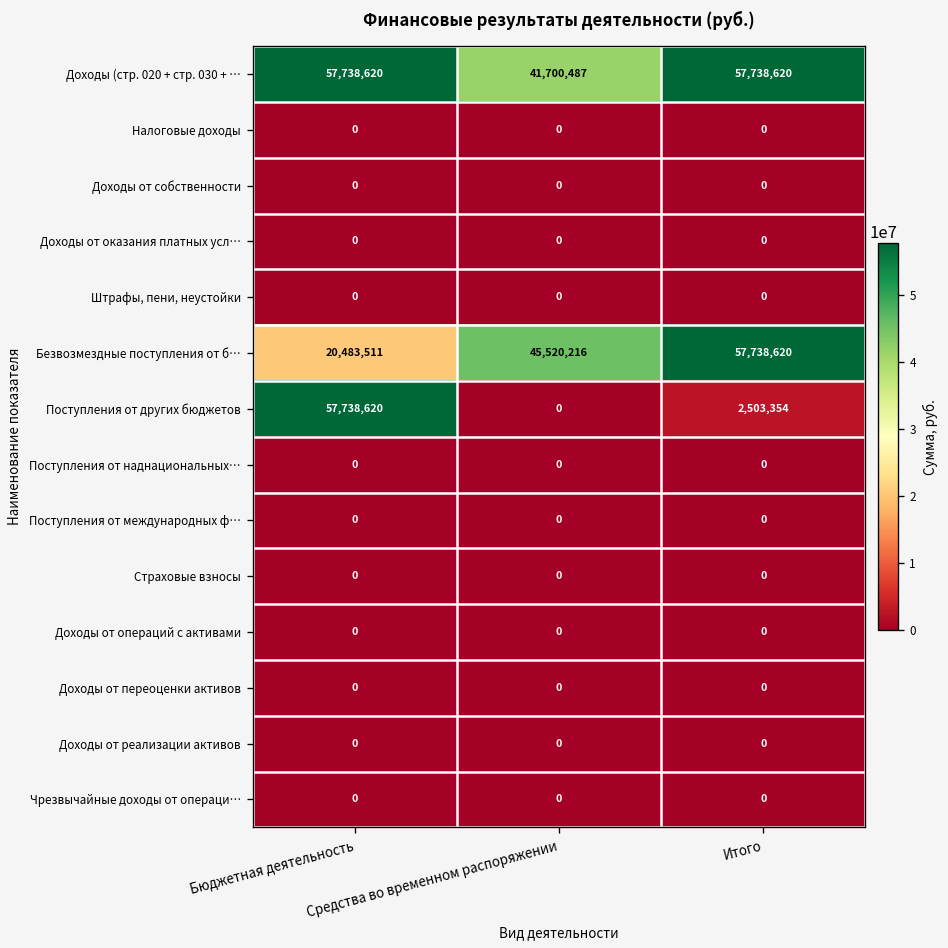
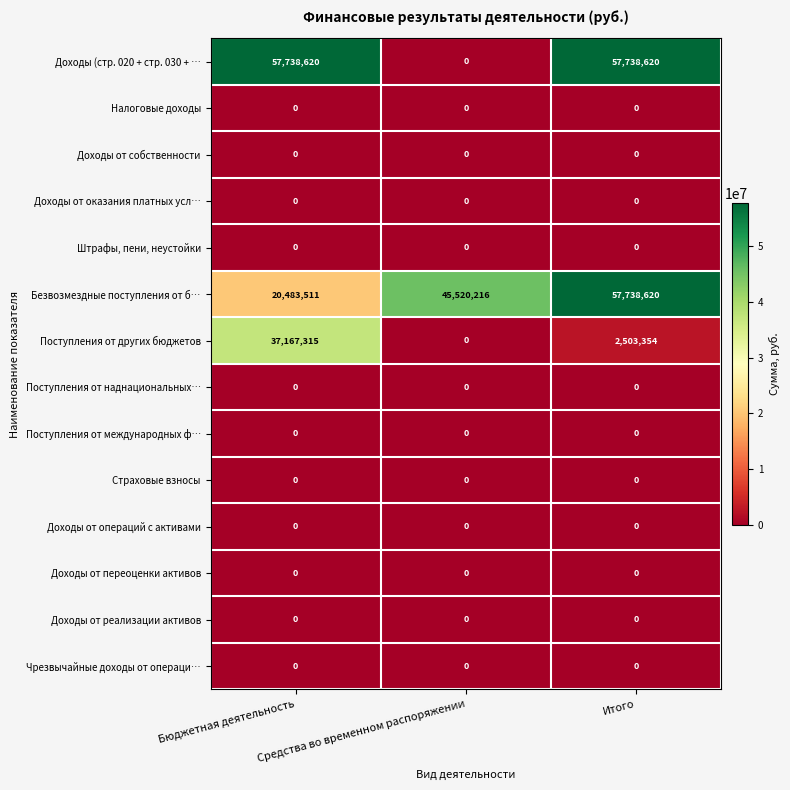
Доходы (стр. 020 + стр. 030 + …, Средства во временном распоряжении: 41,700,487 -> 0
Поступления от других бюджетов, Бюджетная деятельность: 57,738,620 -> 37,167,315
